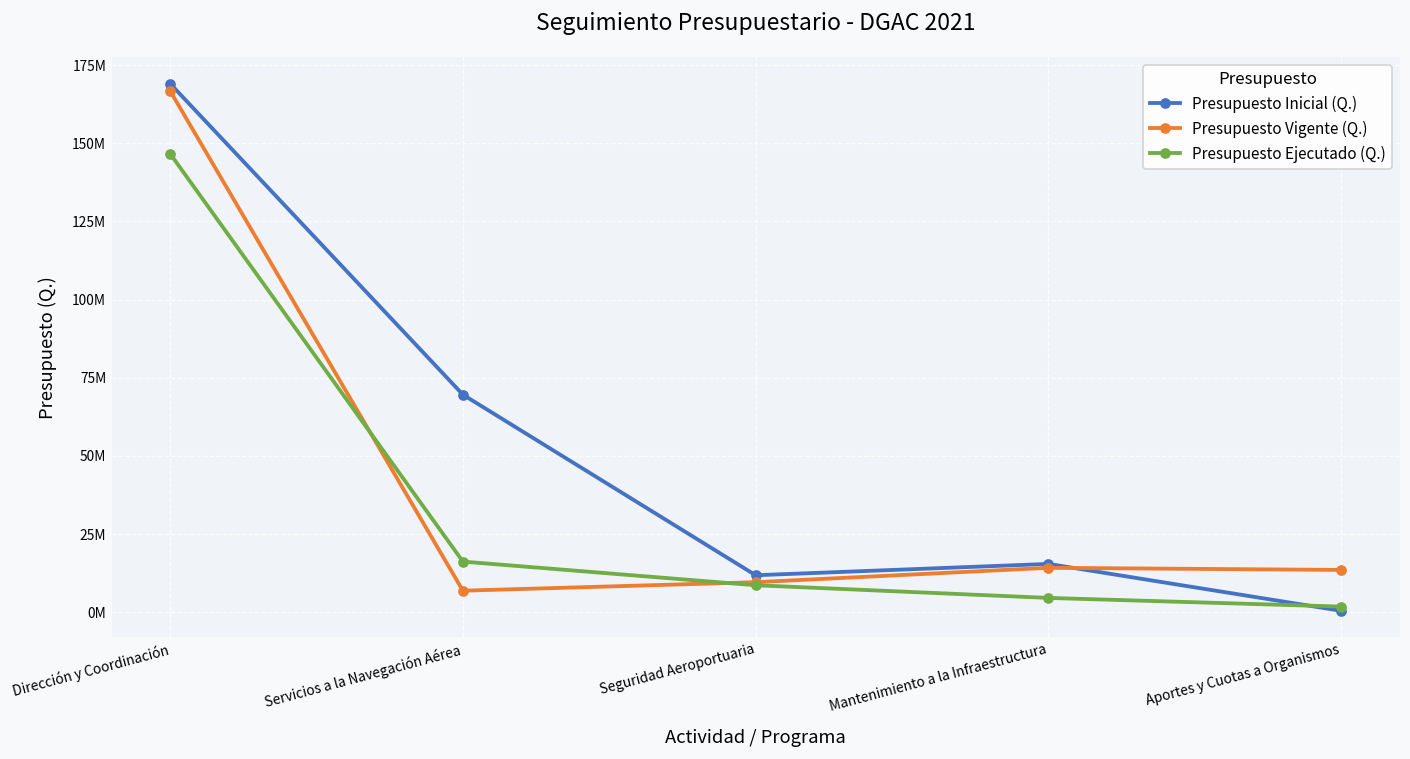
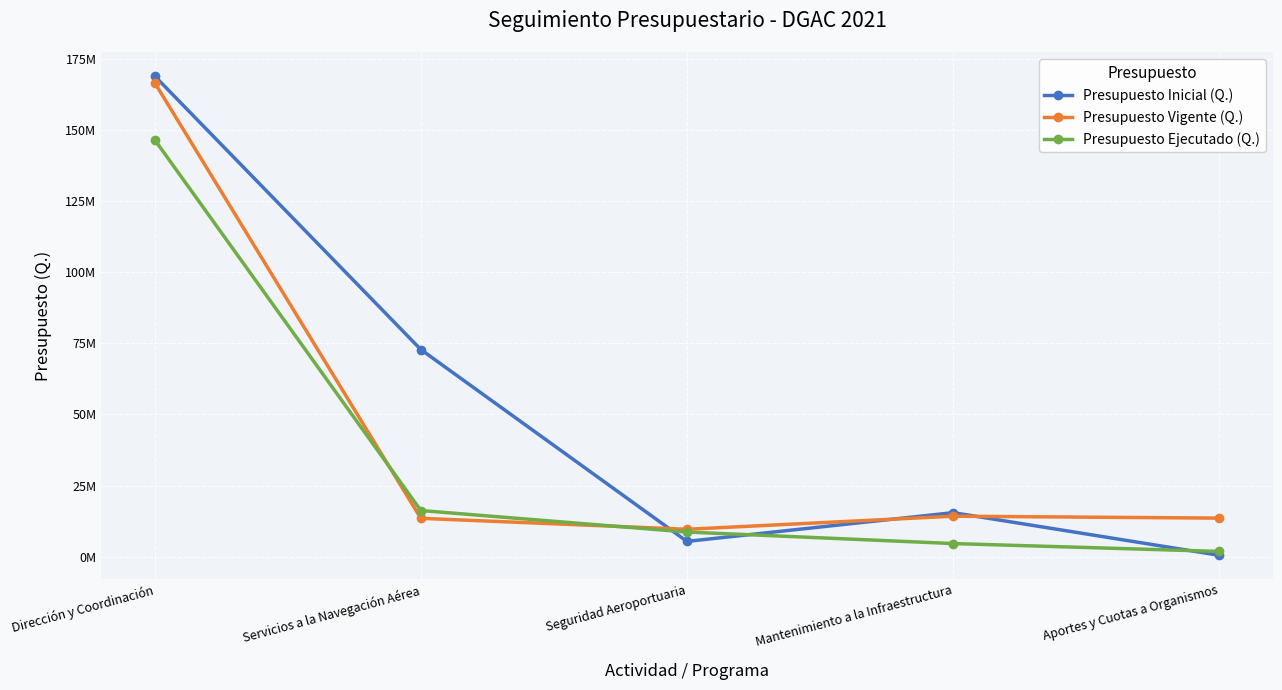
Presupuesto Inicial (Q.), Servicios a la Navegación Aérea: 70000000 -> 73000000
Presupuesto Vigente (Q.), Servicios a la Navegación Aérea: 7000000 -> 13000000
Presupuesto Inicial (Q.), Seguridad Aeroportuaria: 12000000 -> 5000000
